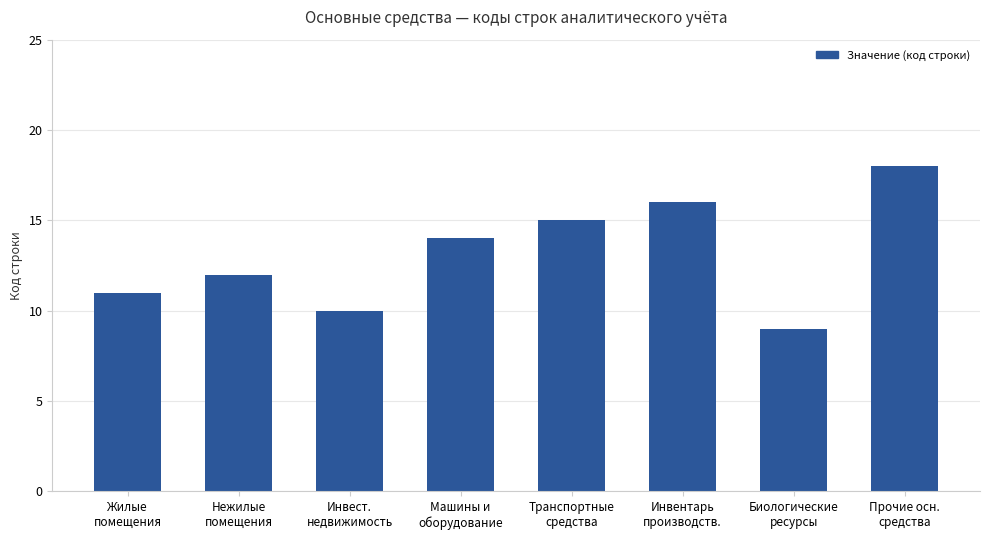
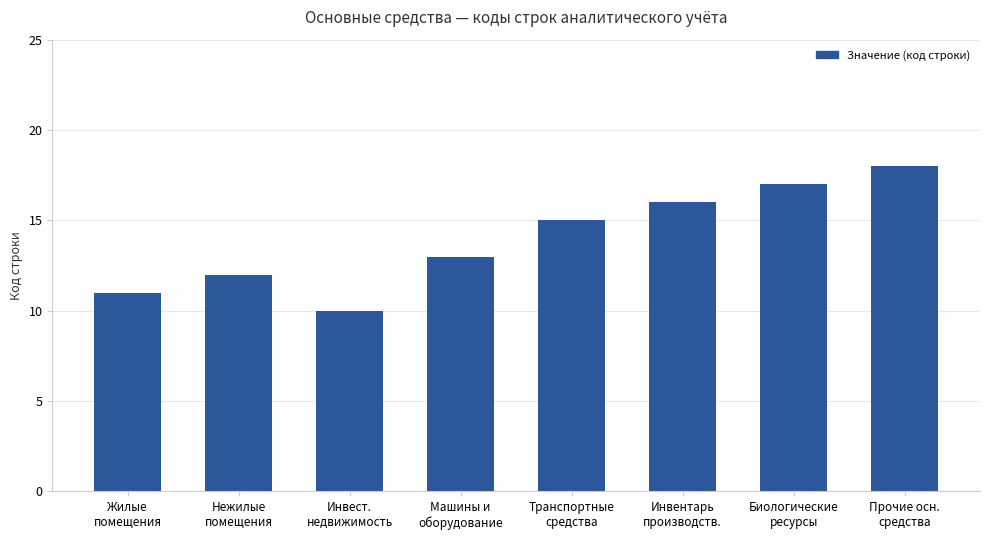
Машины и оборудование: 14 -> 13
Биологические ресурсы: 9 -> 17
